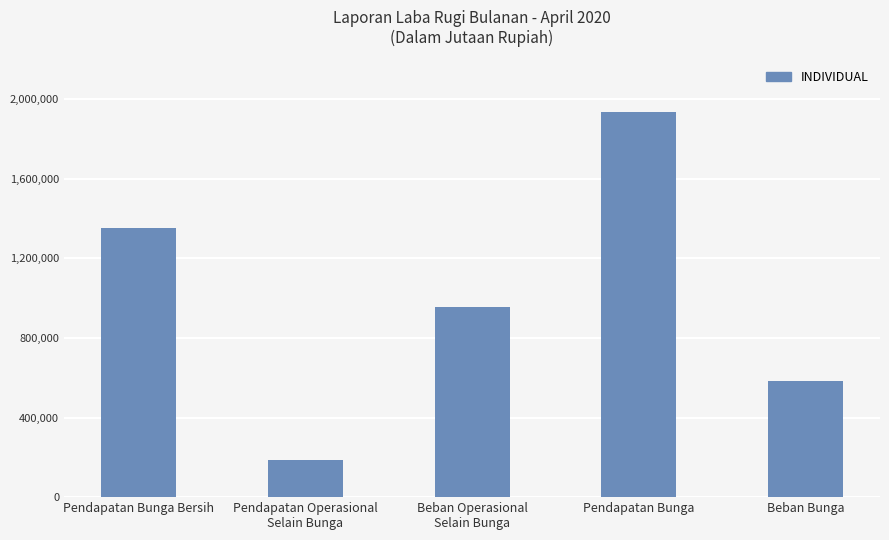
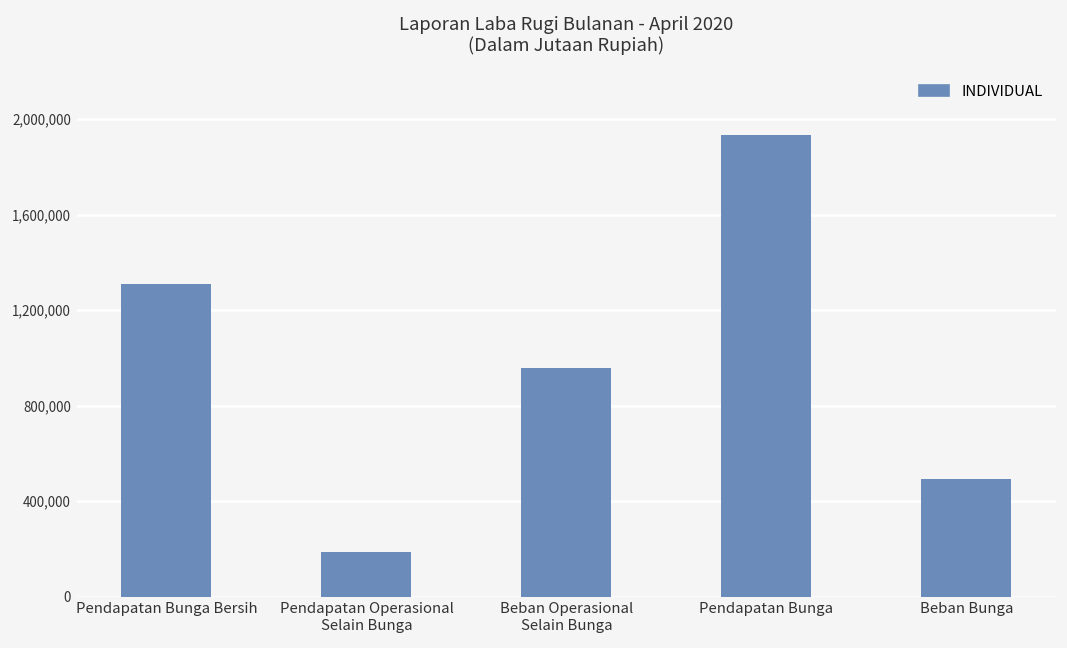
Pendapatan Bunga Bersih: 1,350,000 -> 1,310,000
Beban Bunga: 580,000 -> 490,000
